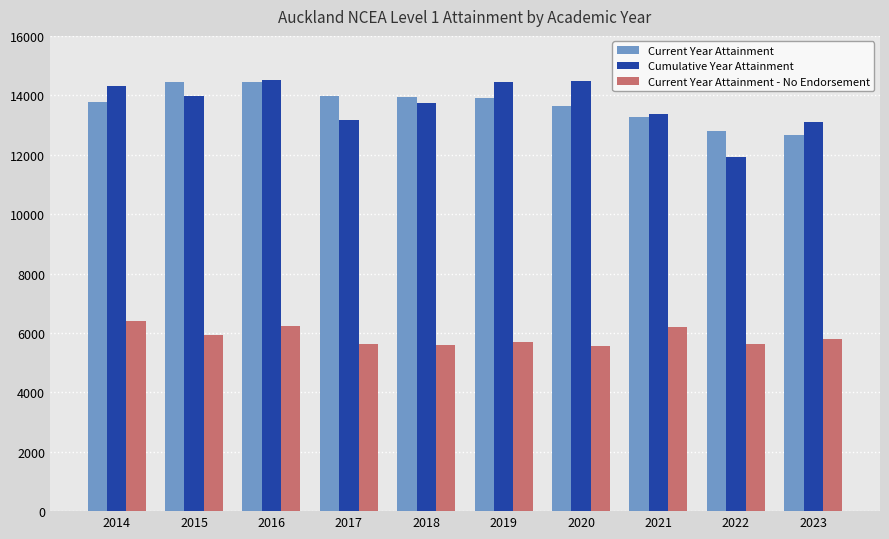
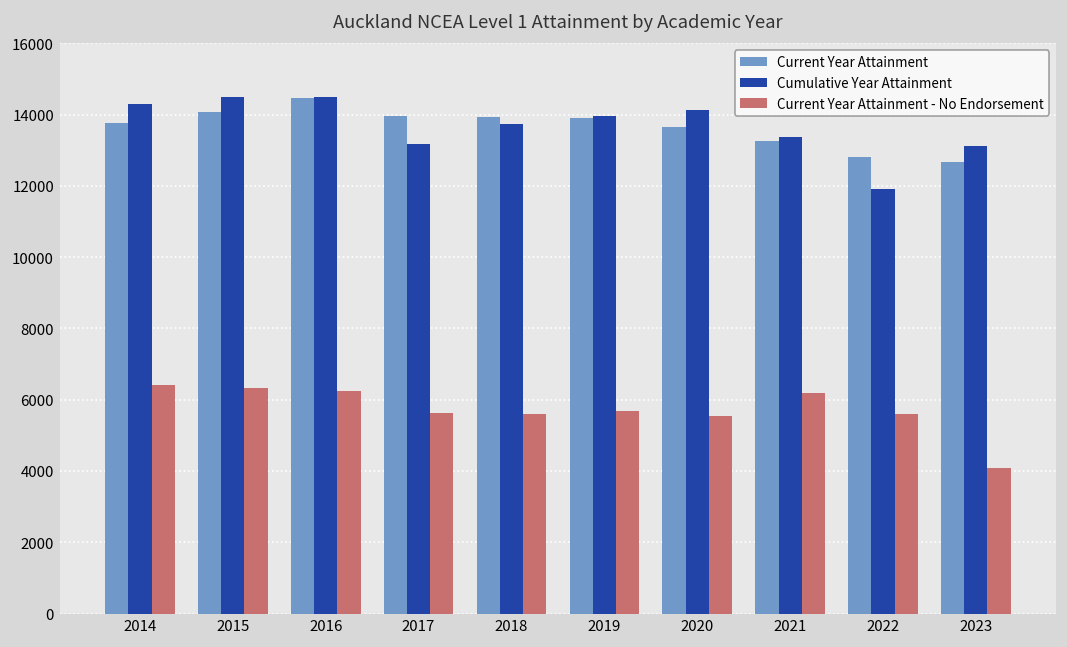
Current Year Attainment, 2015: 14400 -> 14100
Cumulative Year Attainment, 2015: 14000 -> 14500
Current Year Attainment - No Endorsement, 2015: 5900 -> 6300
Cumulative Year Attainment, 2019: 14400 -> 14000
Cumulative Year Attainment, 2020: 14500 -> 14100
Current Year Attainment - No Endorsement, 2023: 5800 -> 4100
